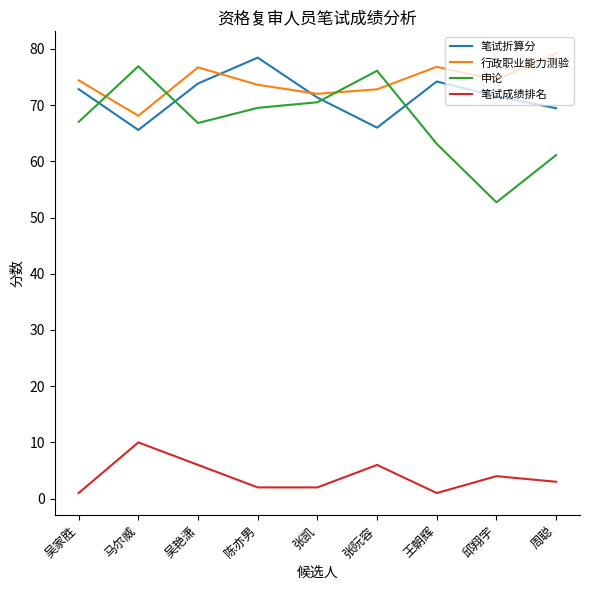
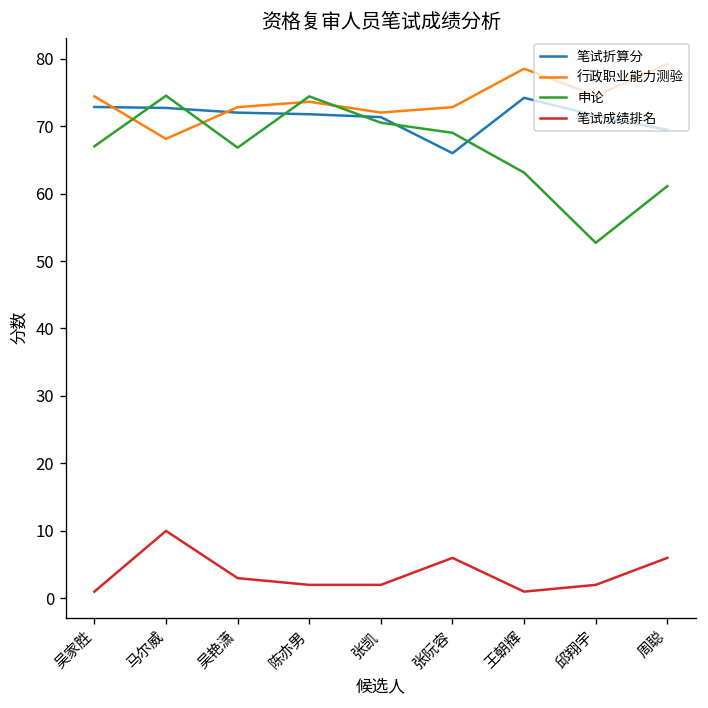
笔试折算分, 马尔威: 66 -> 73
申论, 马尔威: 77 -> 75
笔试折算分, 吴艳潇: 74 -> 72
行政职业能力测验, 吴艳潇: 77 -> 73
笔试成绩排名, 吴艳潇: 6 -> 3
笔试折算分, 陈亦男: 78 -> 72
申论, 陈亦男: 70 -> 74
申论, 张阮容: 76 -> 69
行政职业能力测验, 王朝辉: 77 -> 79
笔试成绩排名, 邱翔宇: 4 -> 2
笔试成绩排名, 周聪: 3 -> 6
